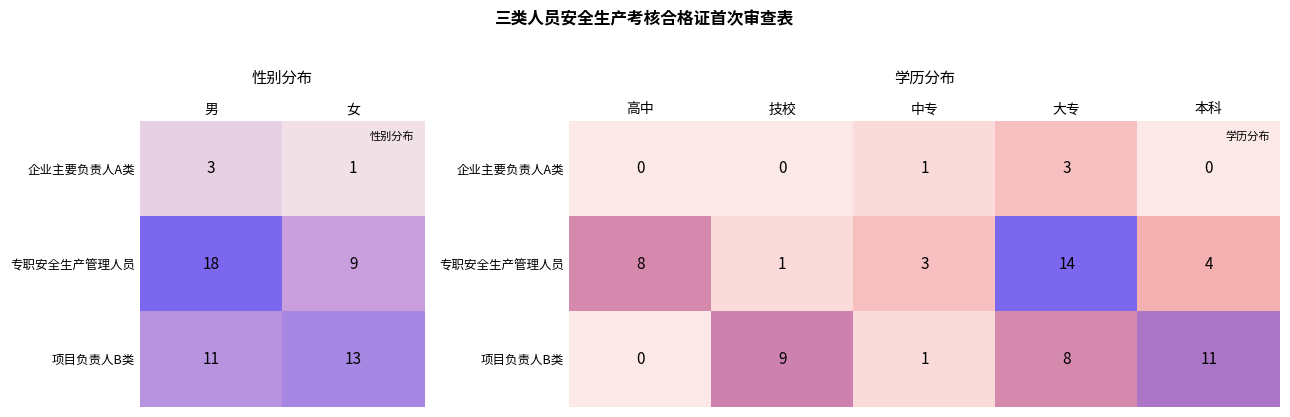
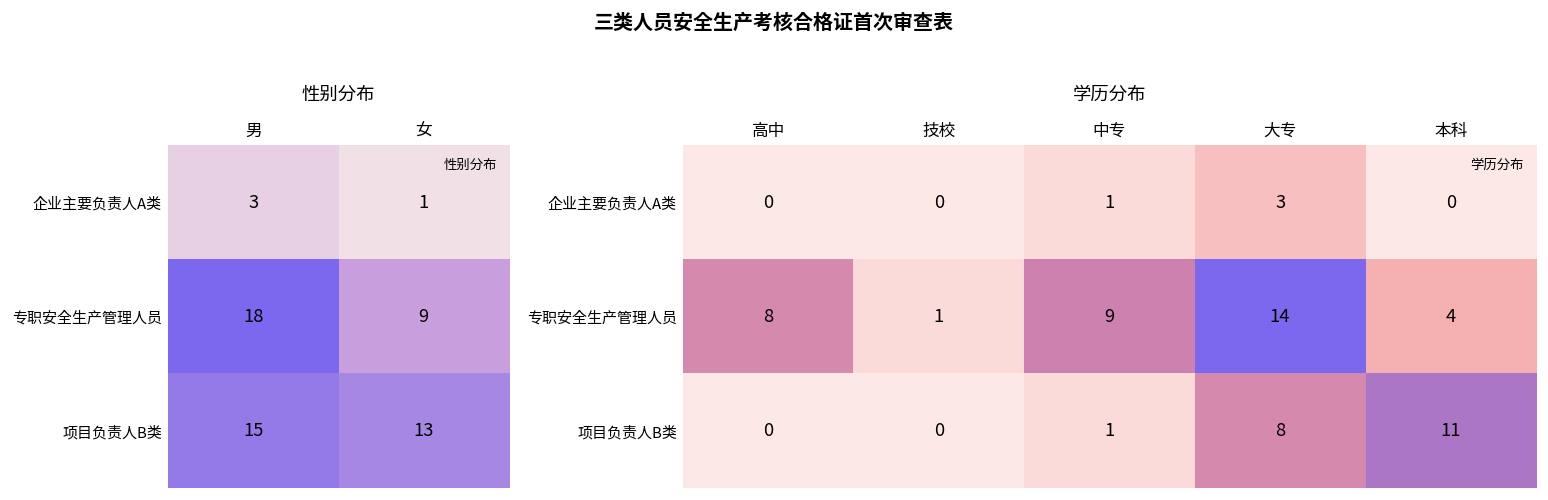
性别分布, 项目负责人B类, 男: 11 -> 15
学历分布, 专职安全生产管理人员, 中专: 3 -> 9
学历分布, 项目负责人B类, 技校: 9 -> 0
